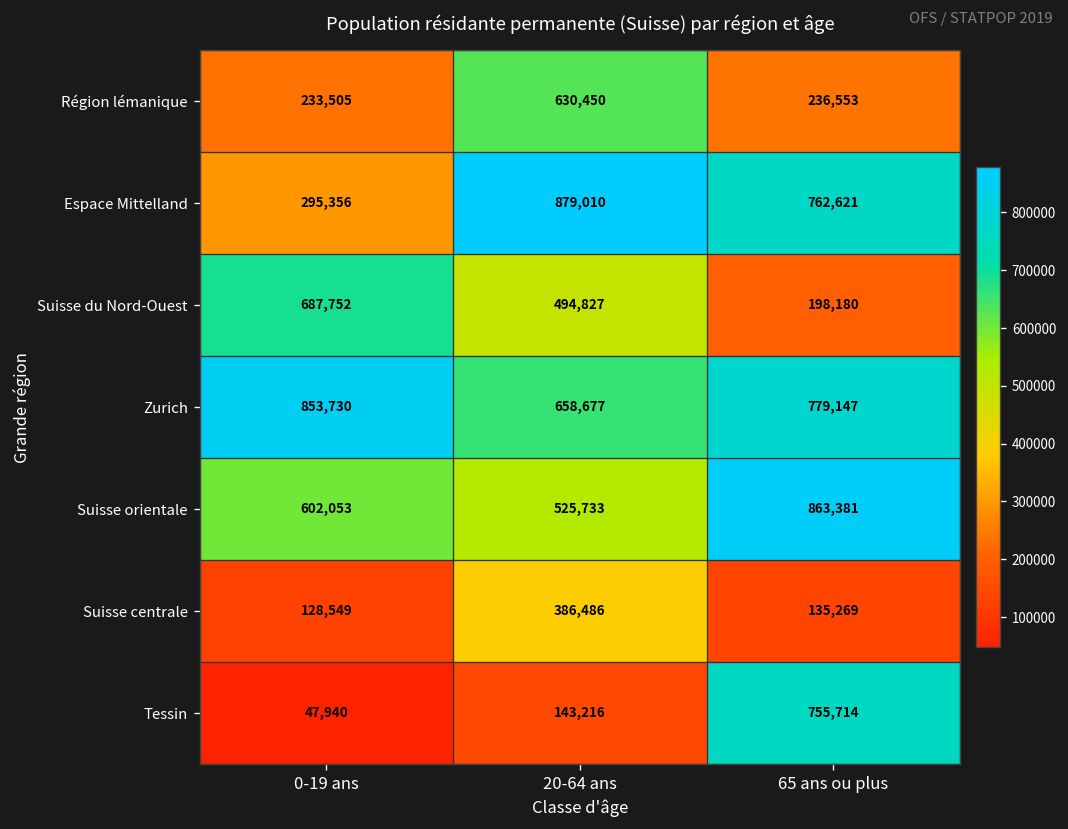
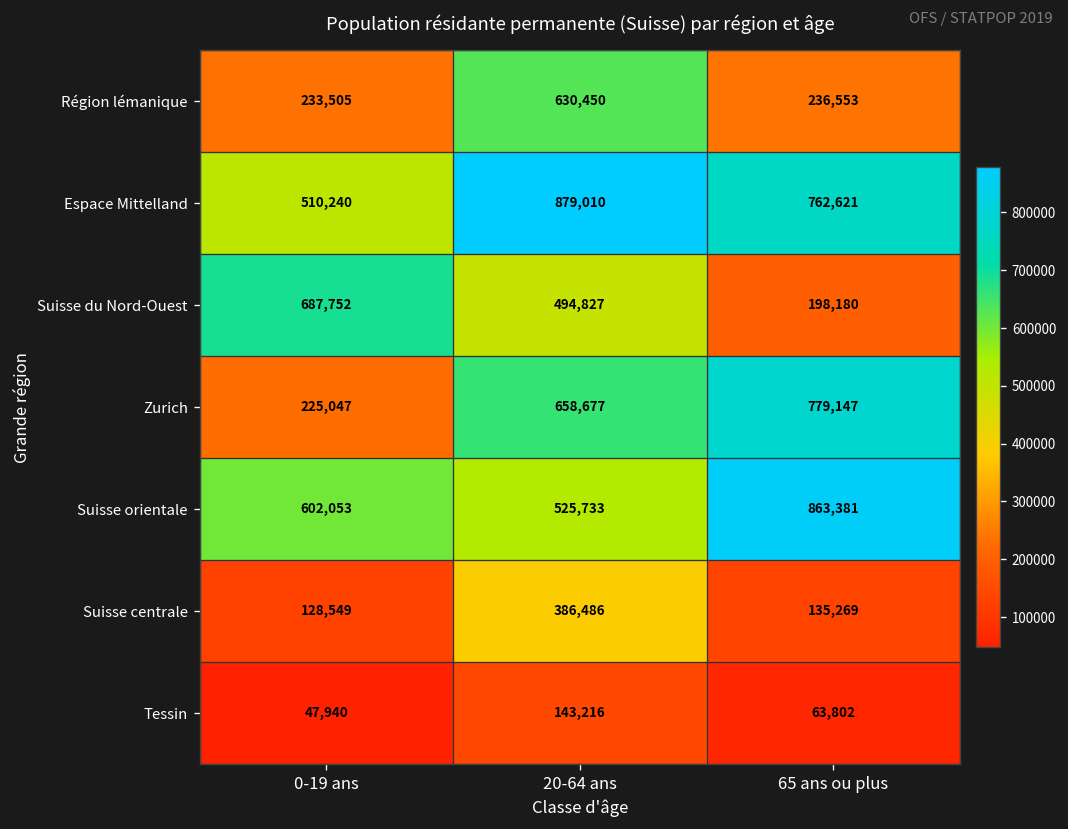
Espace Mittelland, 0-19 ans: 295,356 -> 510,240
Zurich, 0-19 ans: 853,730 -> 225,047
Tessin, 65 ans ou plus: 755,714 -> 63,802
